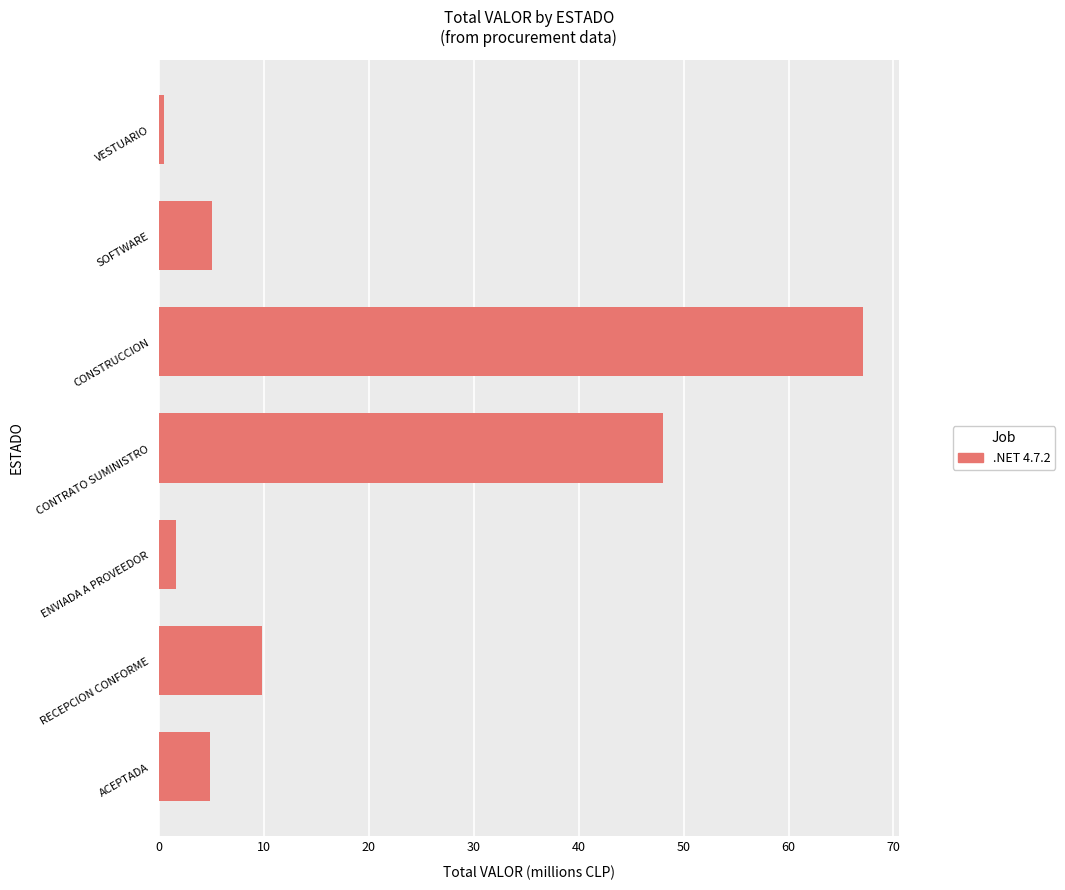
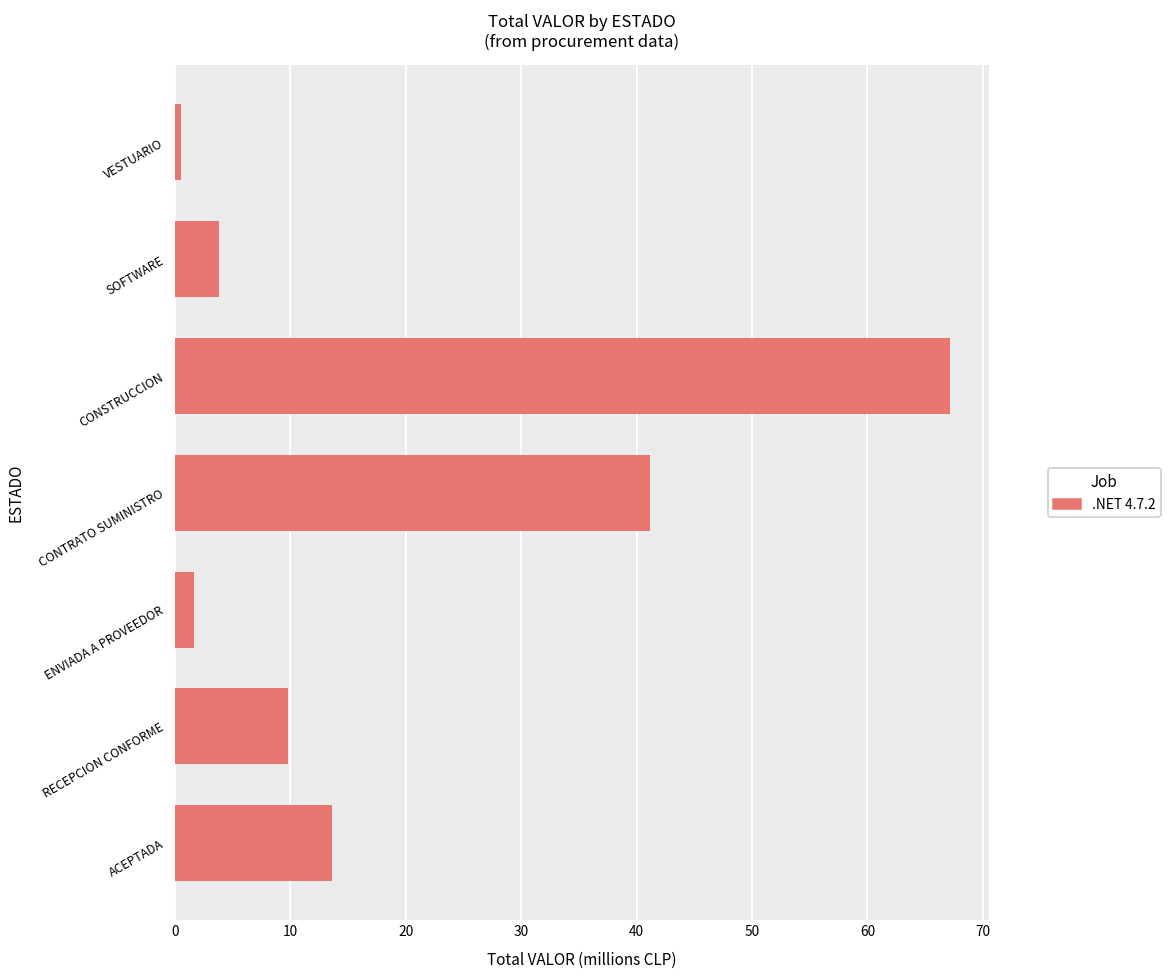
SOFTWARE: 5.0 -> 3.8
CONTRATO SUMINISTRO: 48.0 -> 41.2
ACEPTADA: 4.9 -> 13.7
